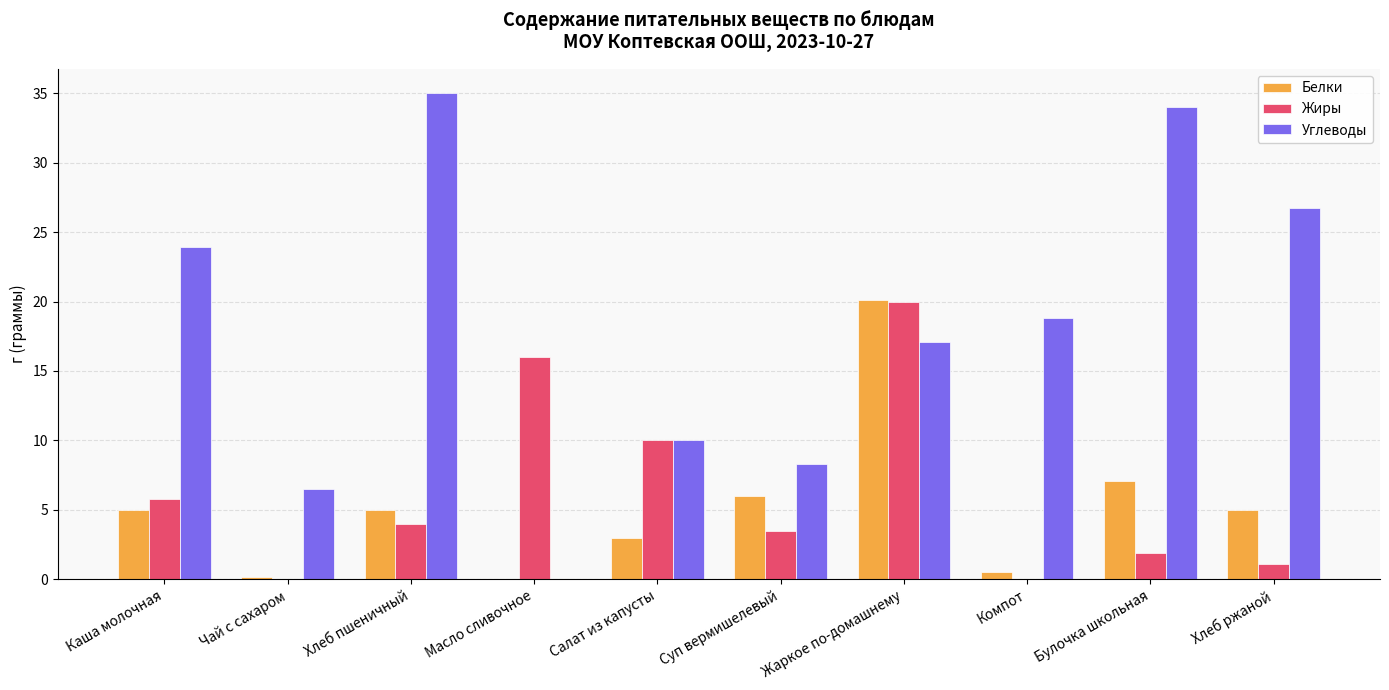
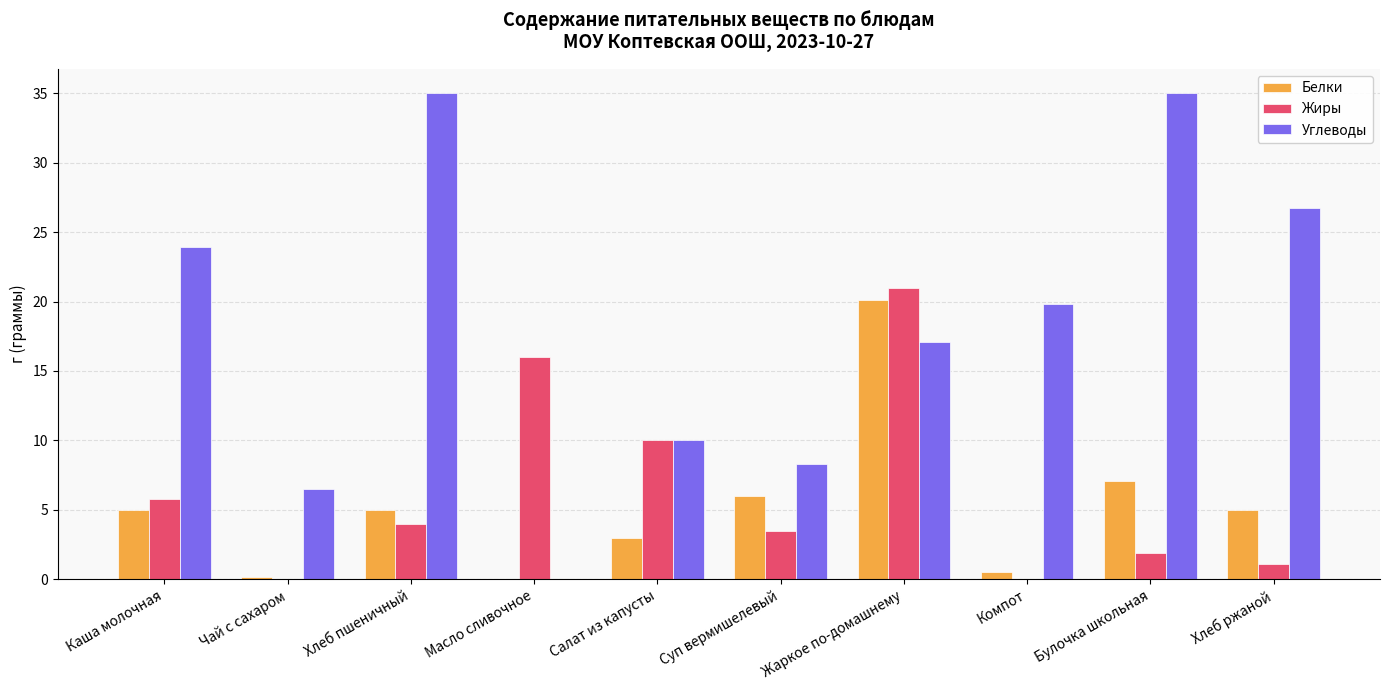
Жиры, Жаркое по-домашнему: 20 -> 21
Углеводы, Компот: 18.8 -> 19.8
Углеводы, Булочка школьная: 34 -> 35
